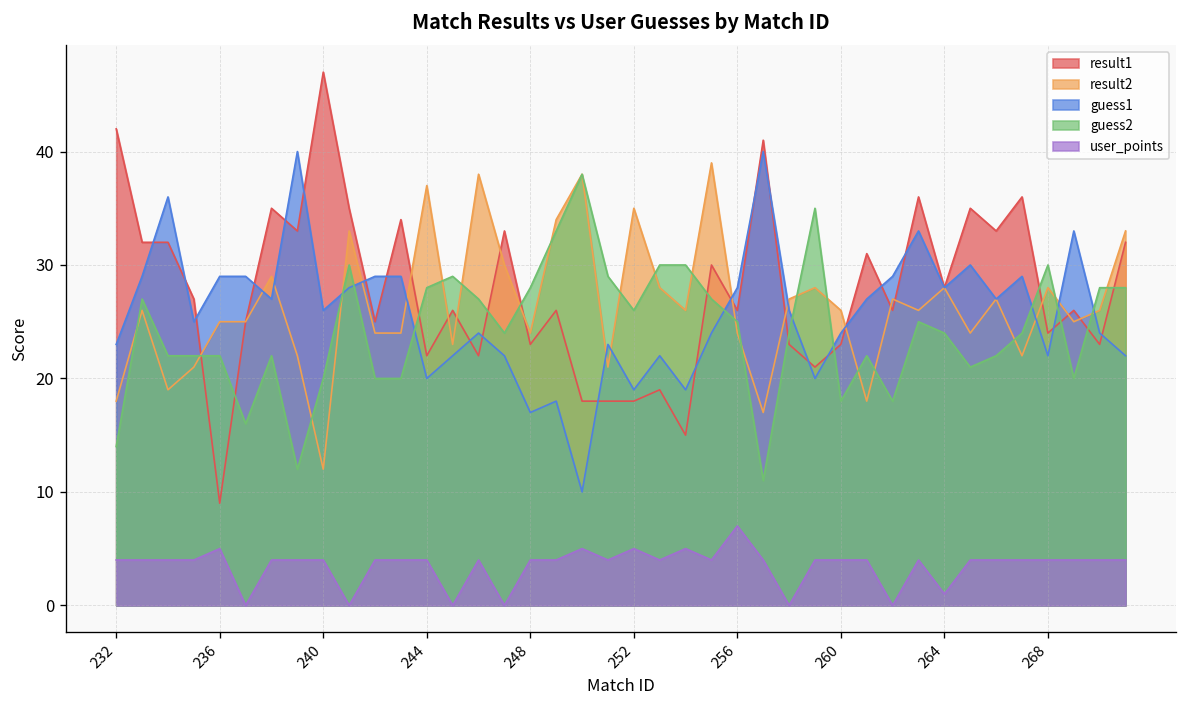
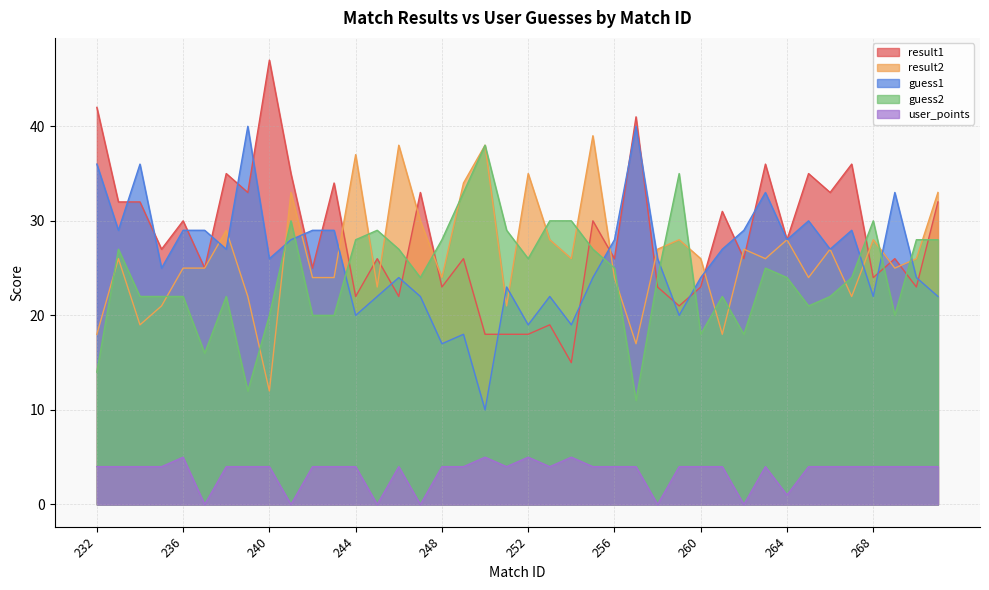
guess1, 232: 23 -> 36
result1, 236: 9 -> 30
user_points, 256: 7 -> 4
